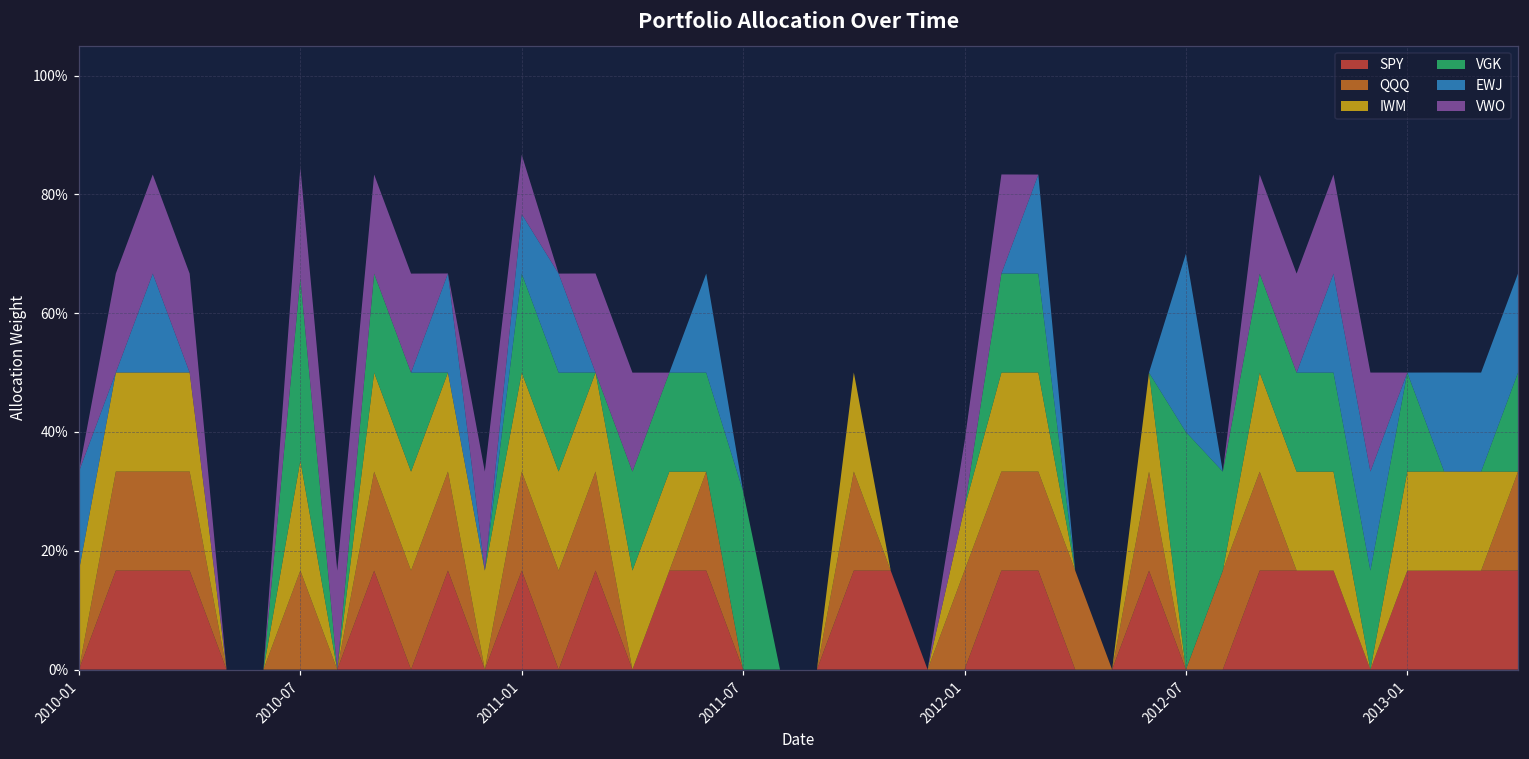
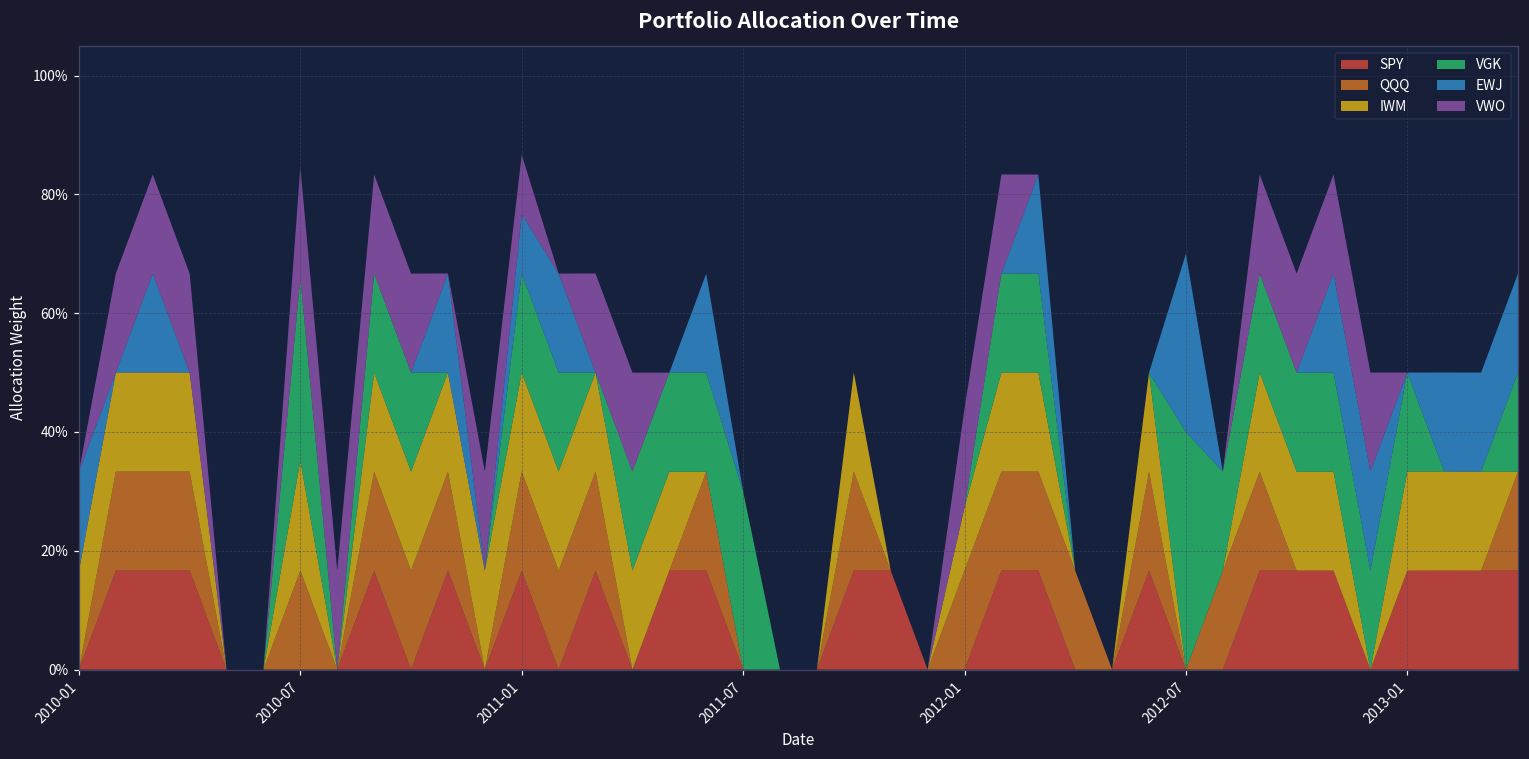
VWO, 2012-01: 11% -> 17%
